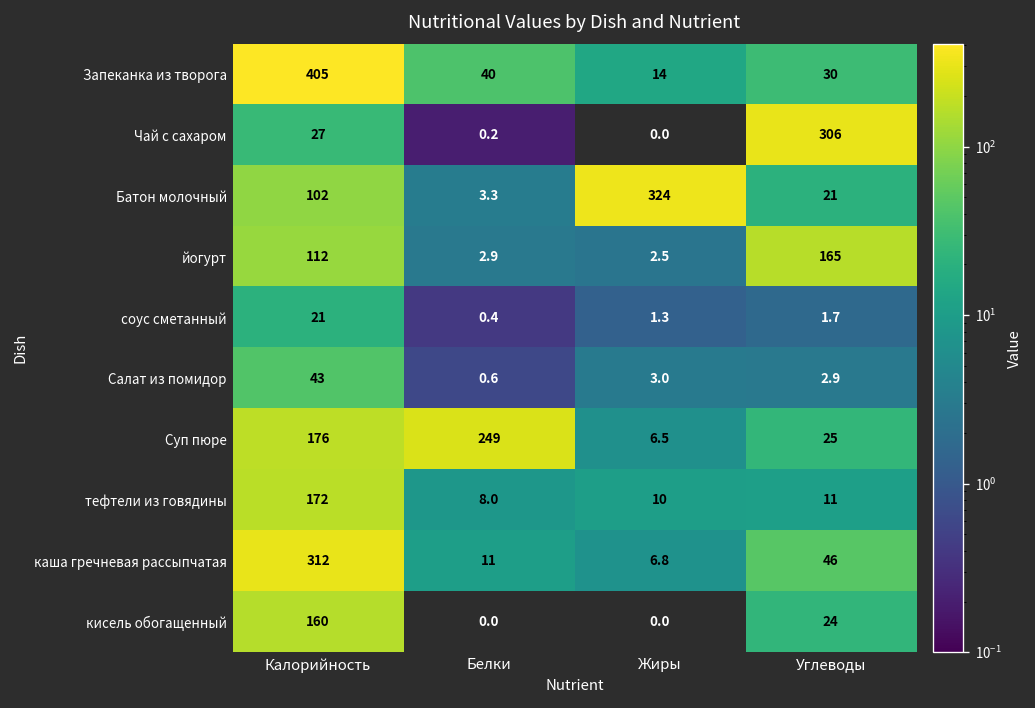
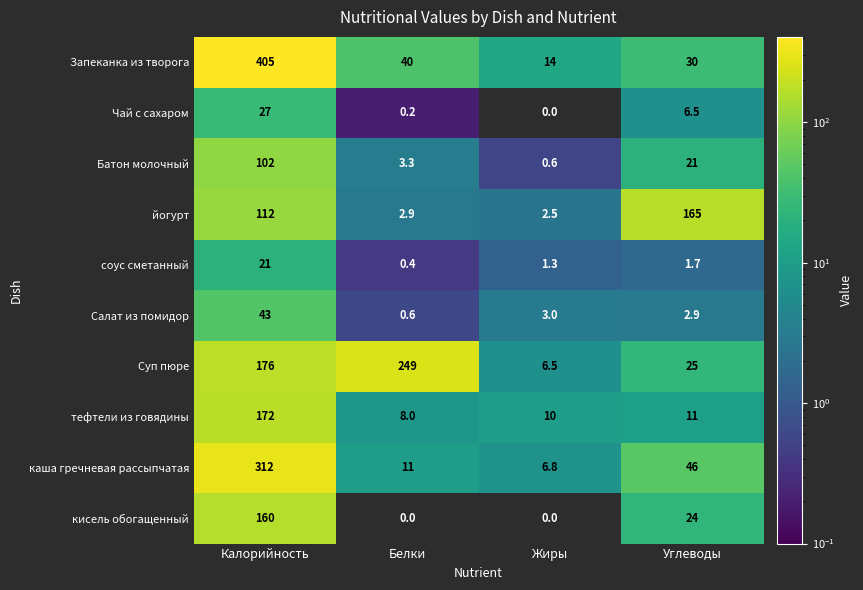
Чай с сахаром, Углеводы: 306 -> 6.5
Батон молочный, Жиры: 324 -> 0.6
